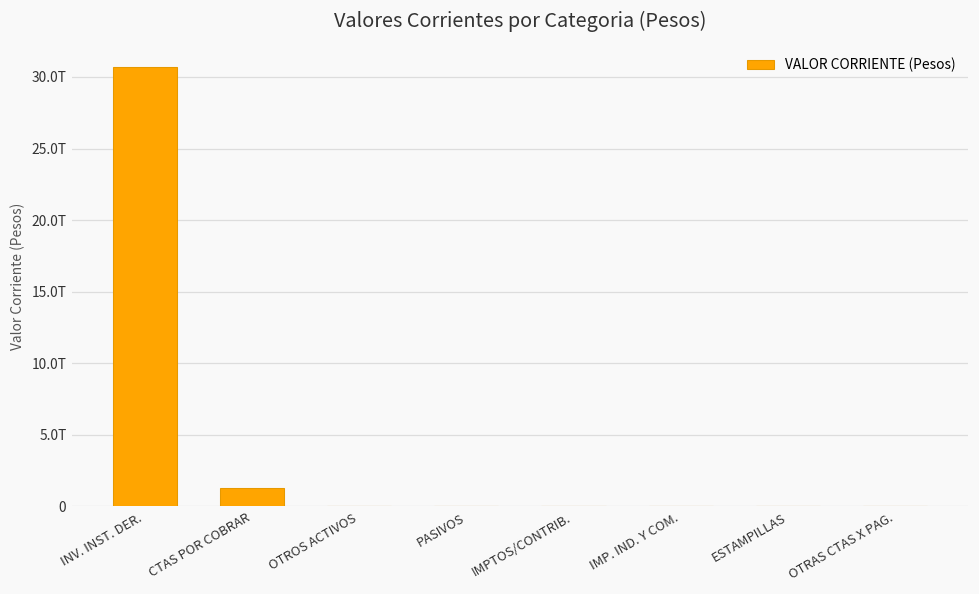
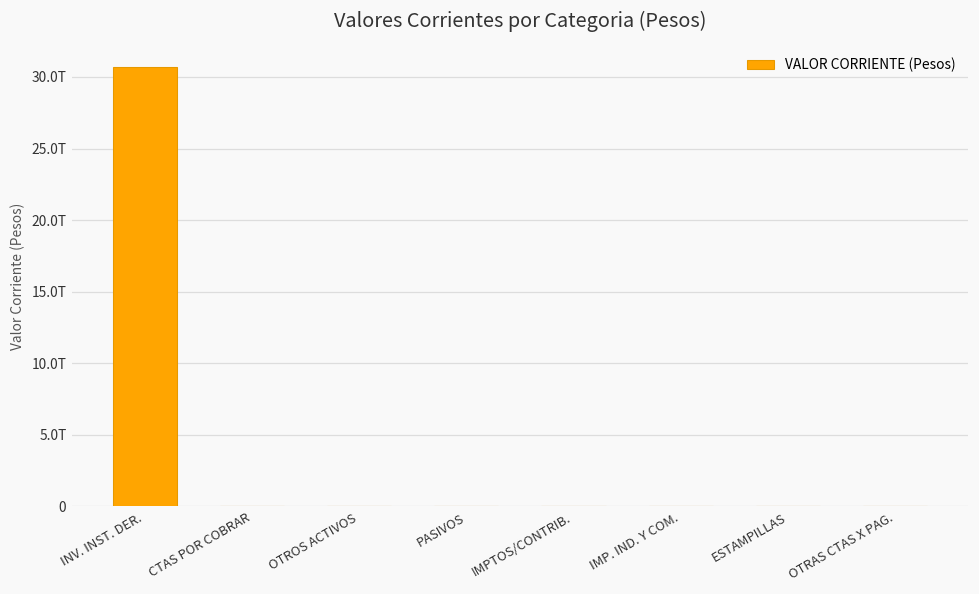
CTAS POR COBRAR: 1.3T -> 0.0T
